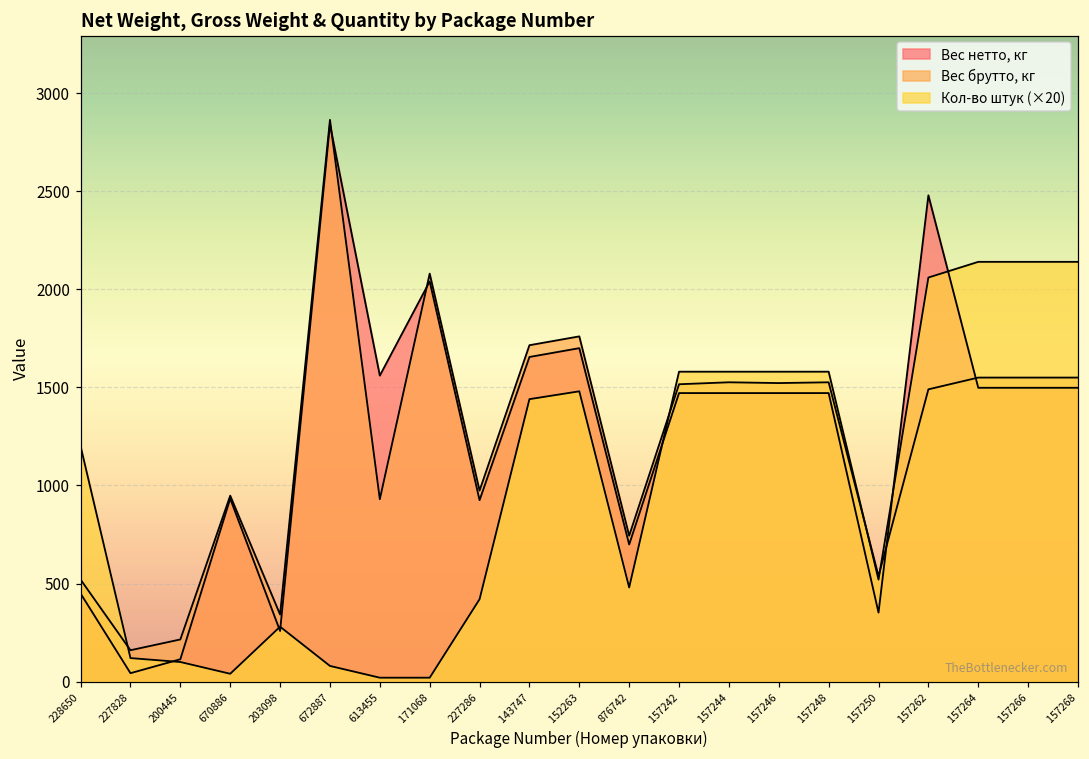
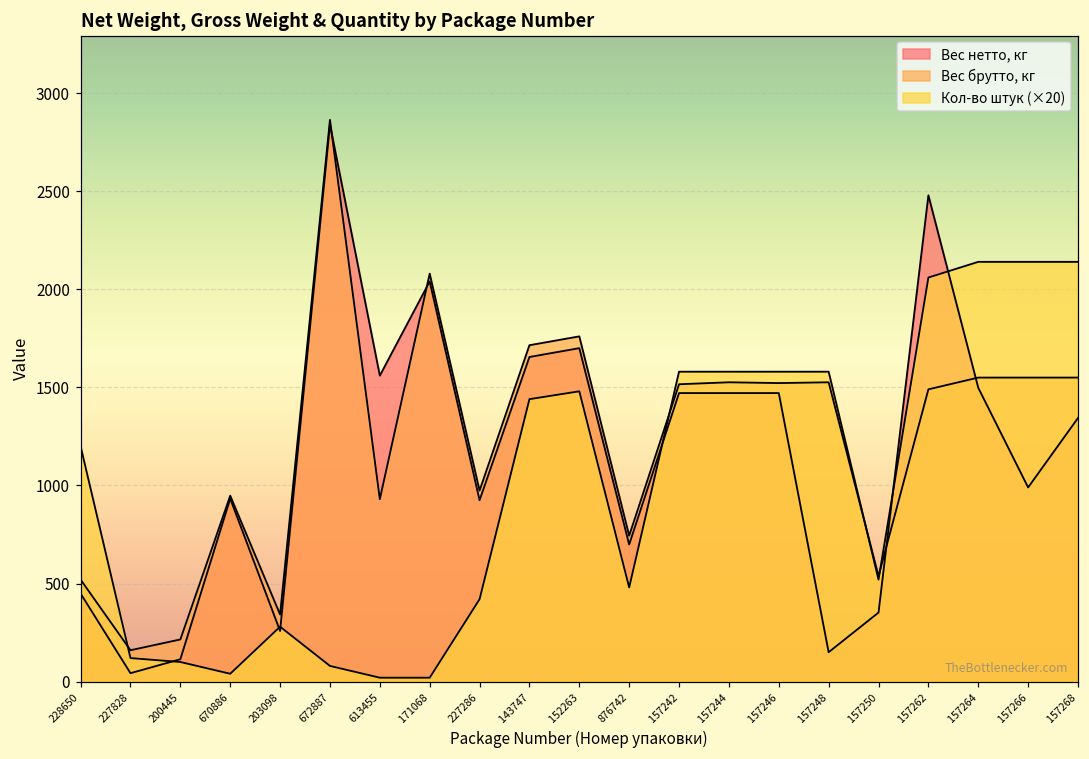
Вес нетто, кг, 157248: 1470 -> 150
Вес нетто, кг, 157266: 1500 -> 990
Вес нетто, кг, 157268: 1500 -> 1340
